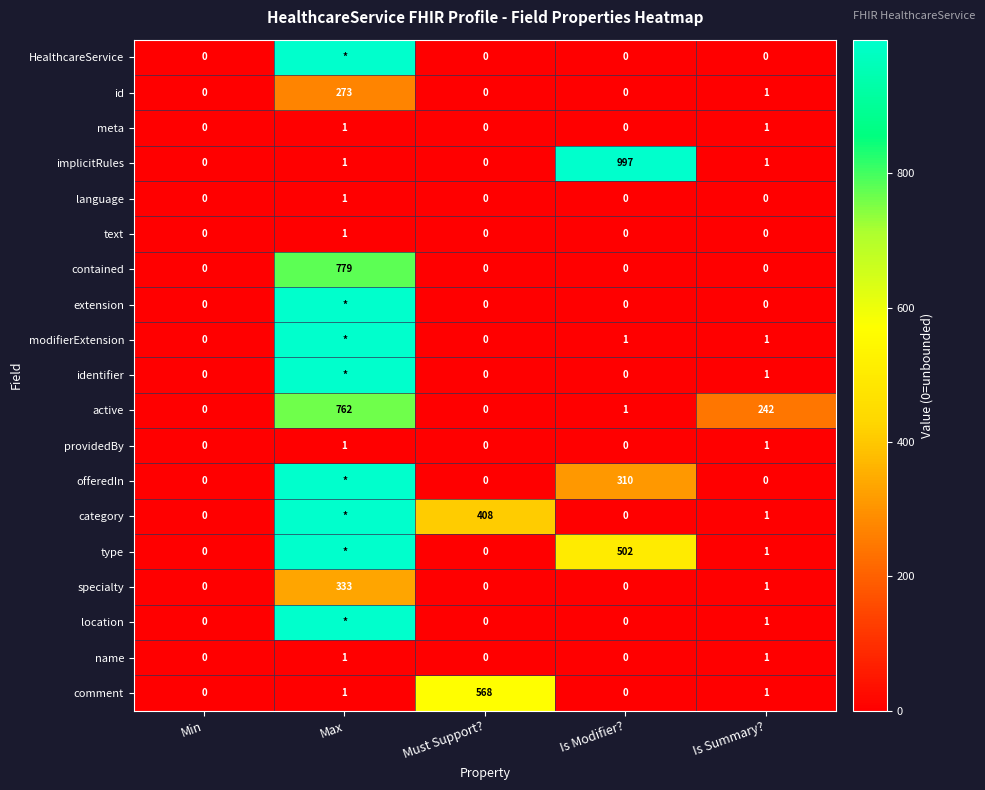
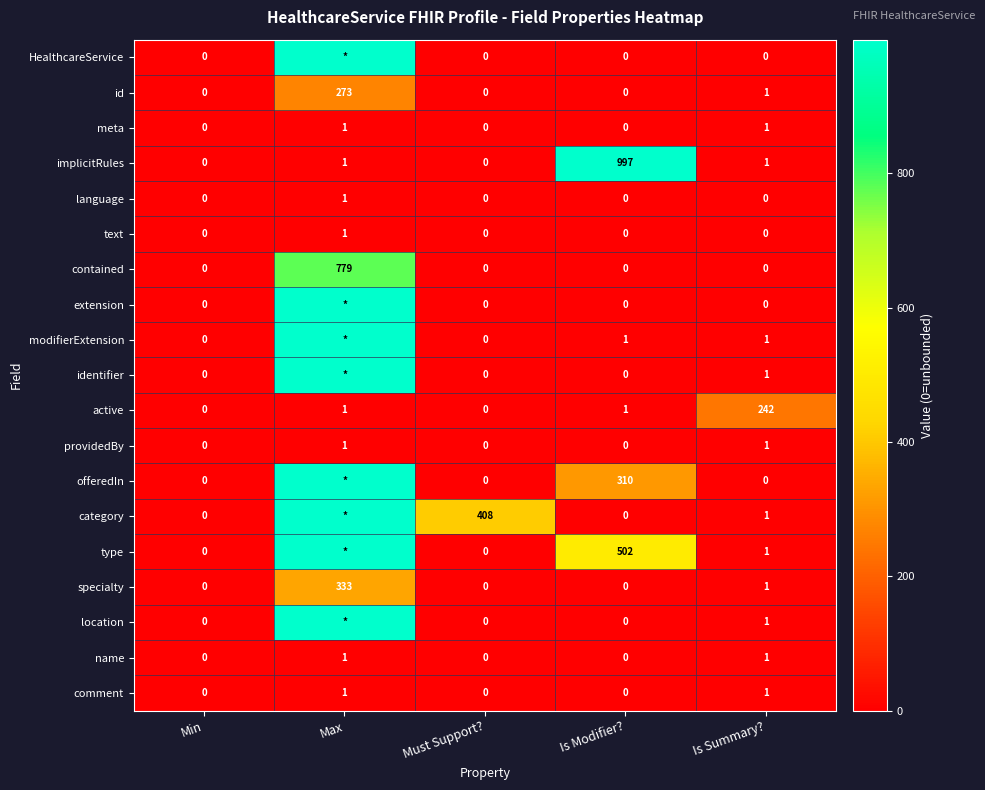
active, Max: 762 -> 1
comment, Must Support?: 568 -> 0
